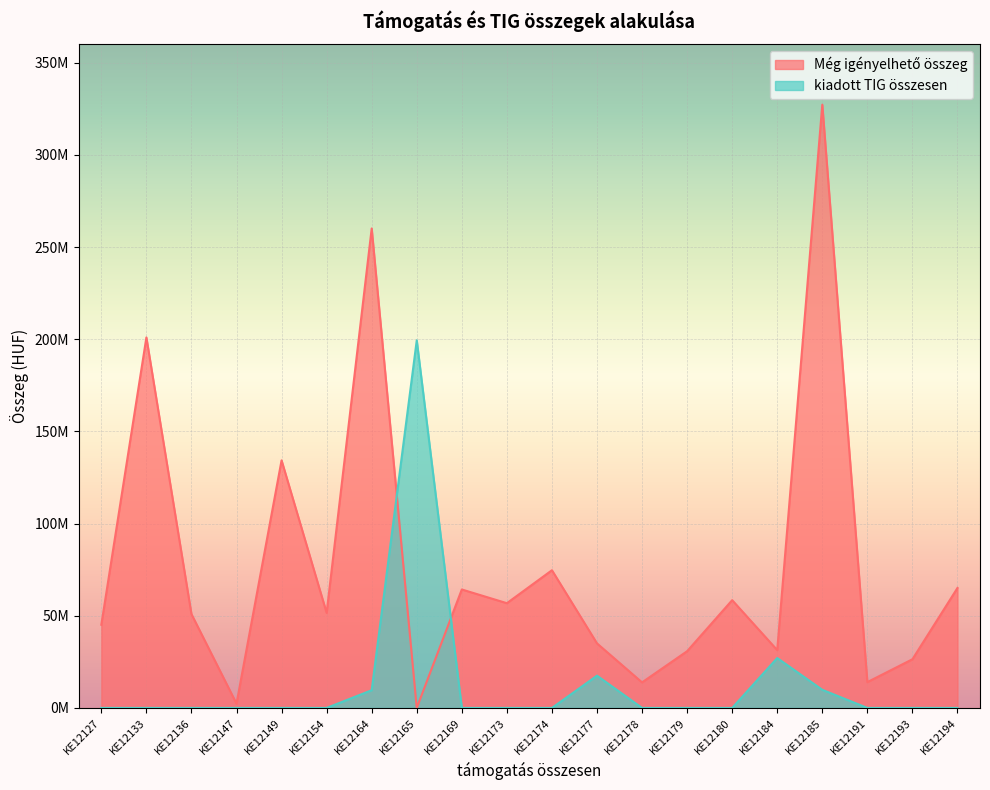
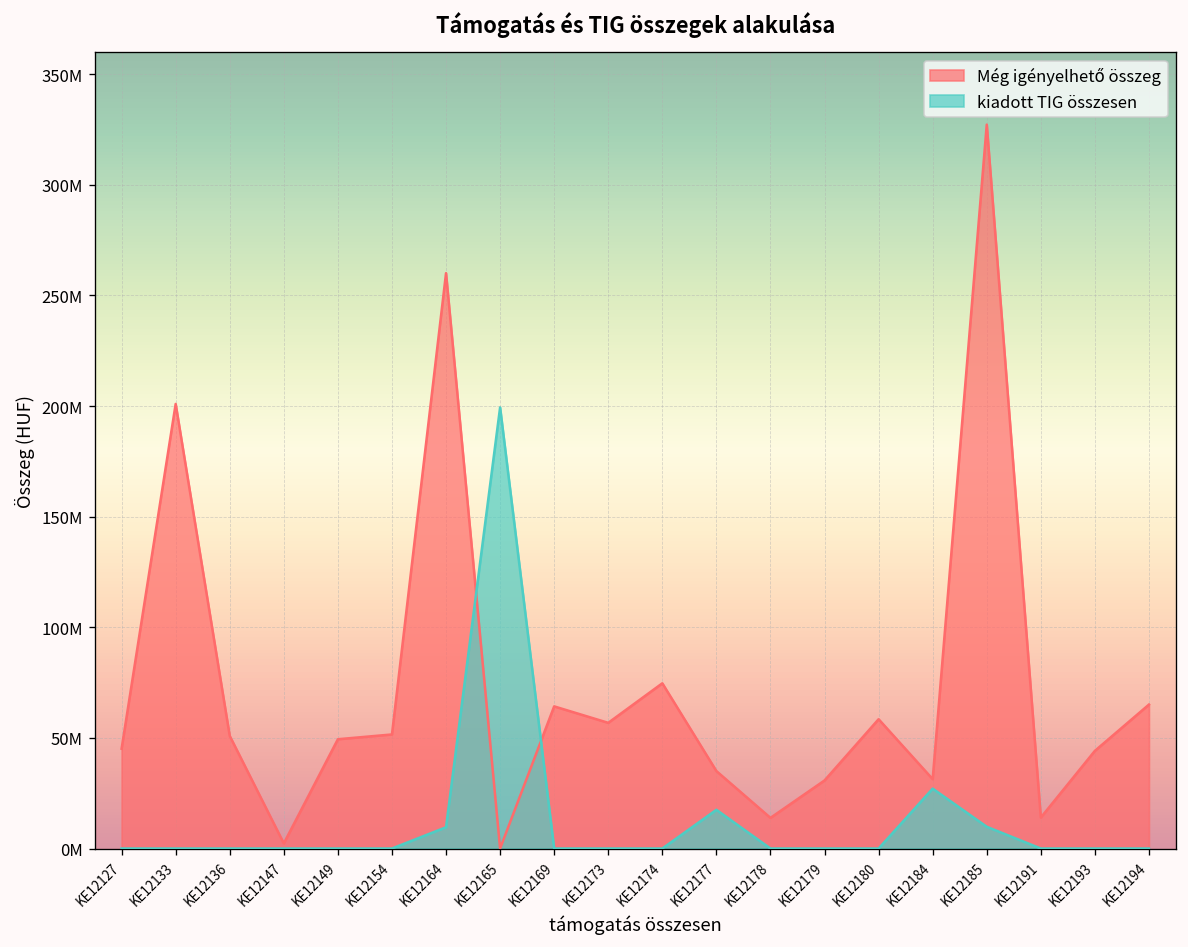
Még igényelhető összeg, KE12149: 134000000 -> 49000000
Még igényelhető összeg, KE12193: 26000000 -> 44000000
